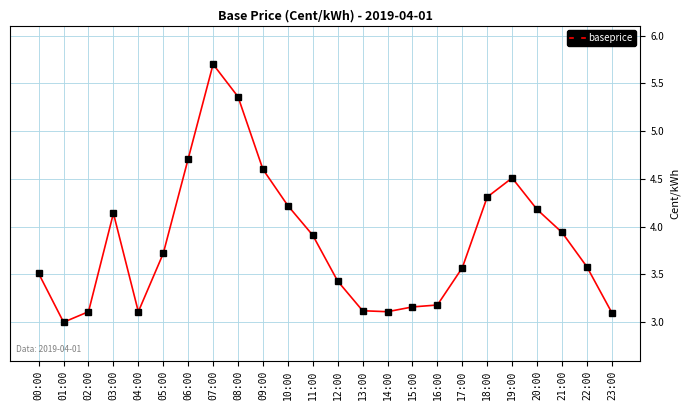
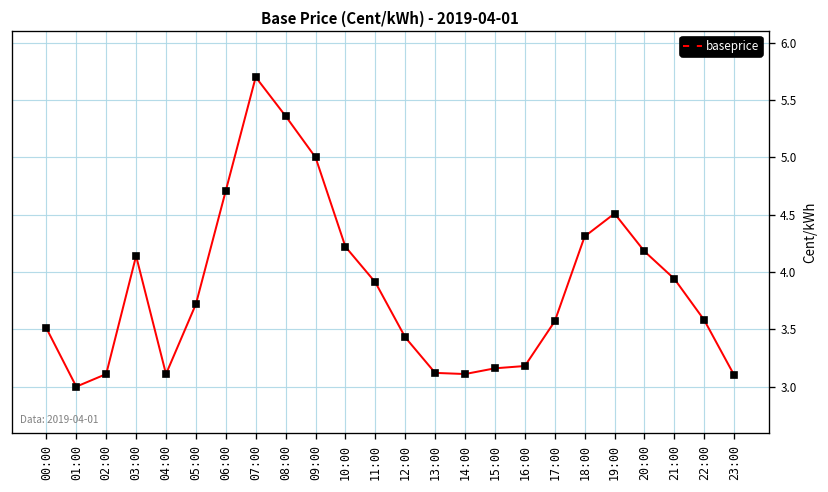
09:00: 4.6 -> 5.0
